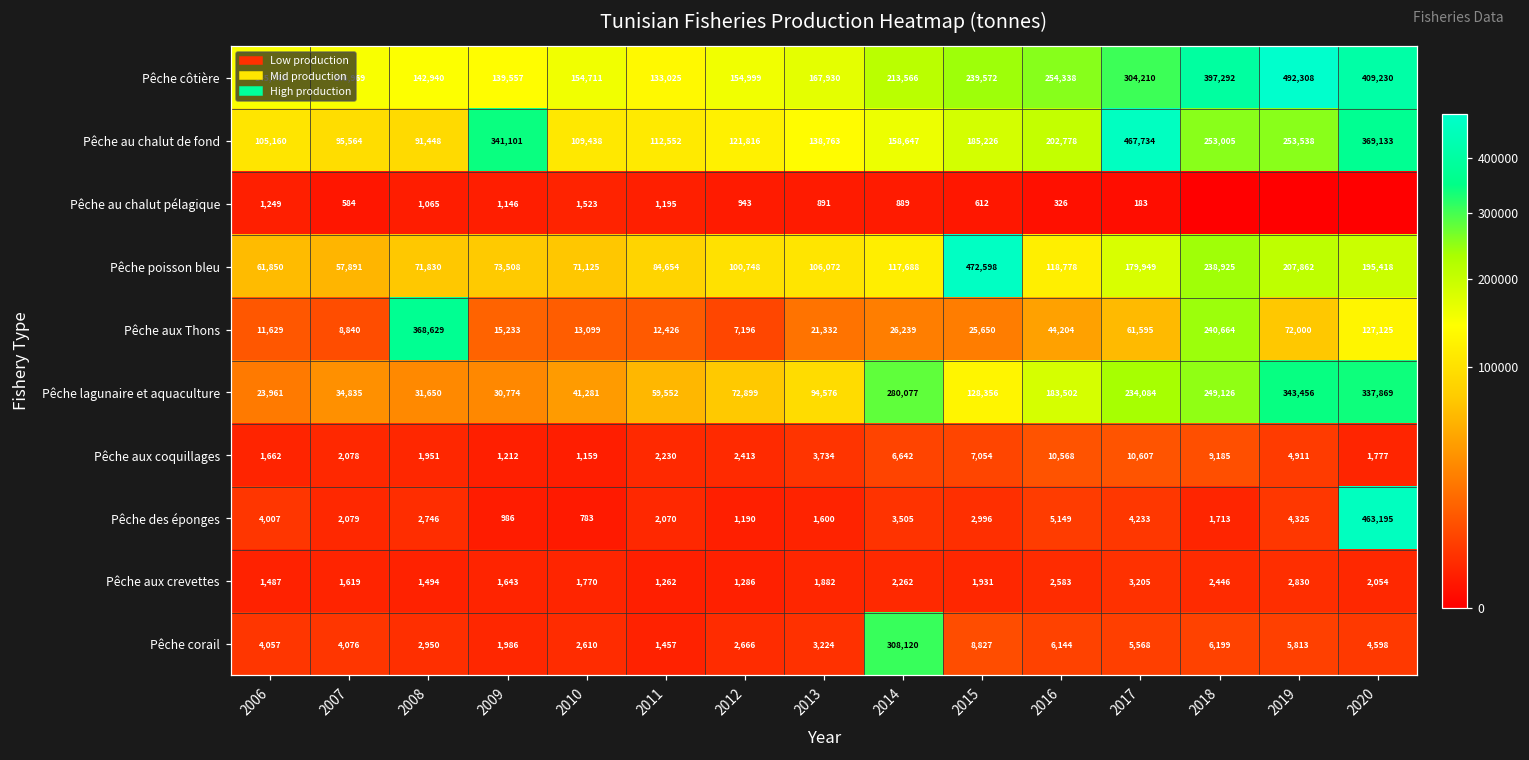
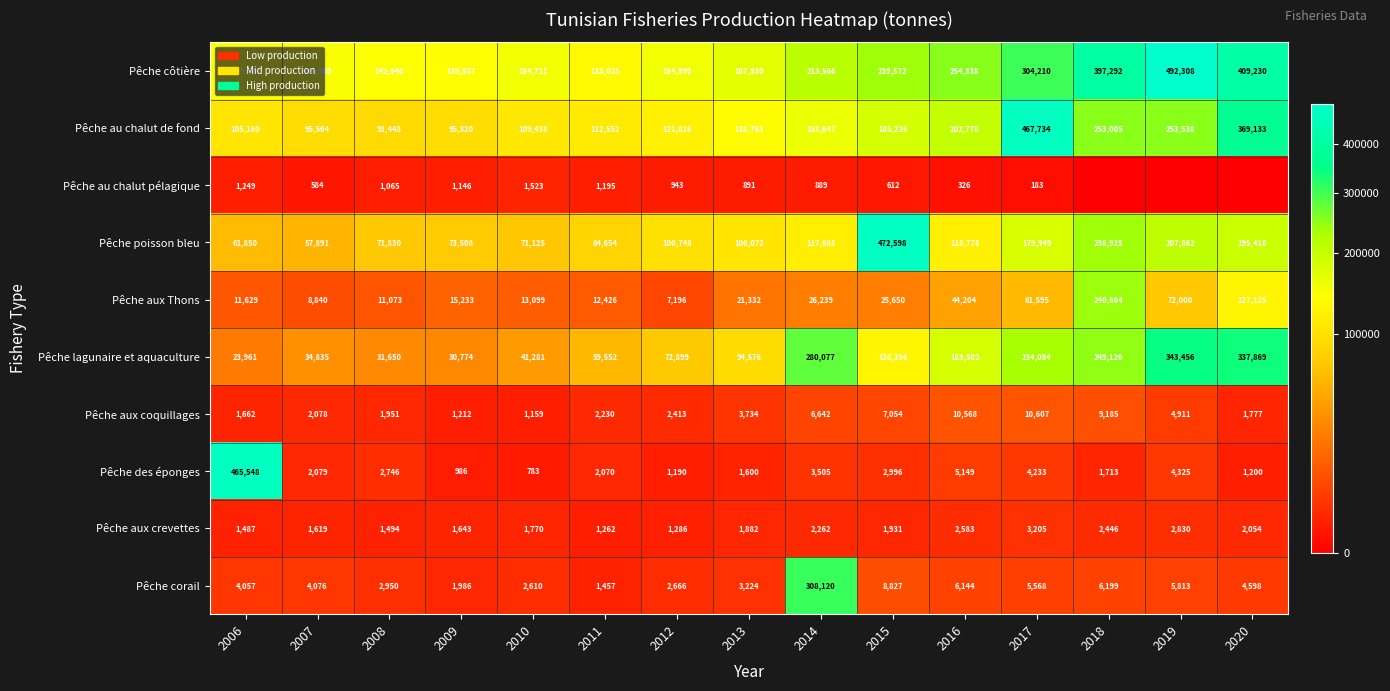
Pêche au chalut de fond, 2009: 341,101 -> 95,320
Pêche aux Thons, 2008: 368,629 -> 11,073
Pêche des éponges, 2006: 4,007 -> 465,548
Pêche des éponges, 2020: 463,195 -> 1,200
